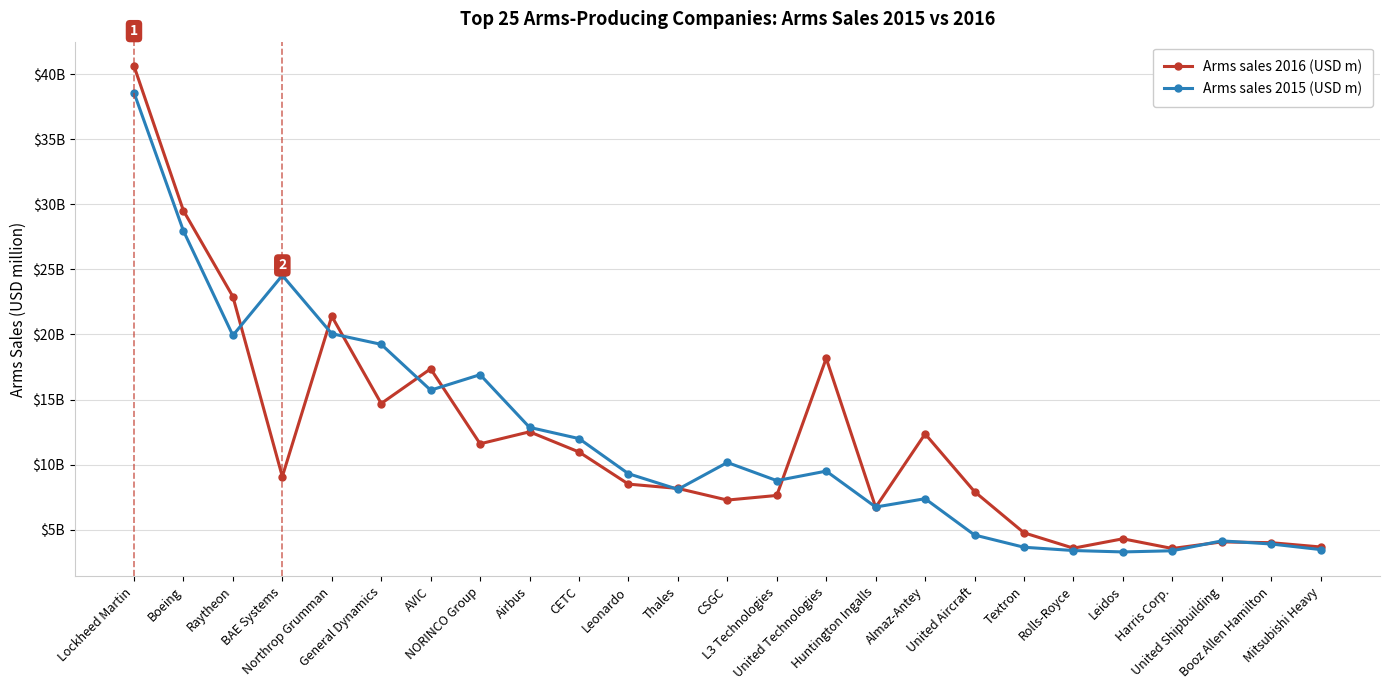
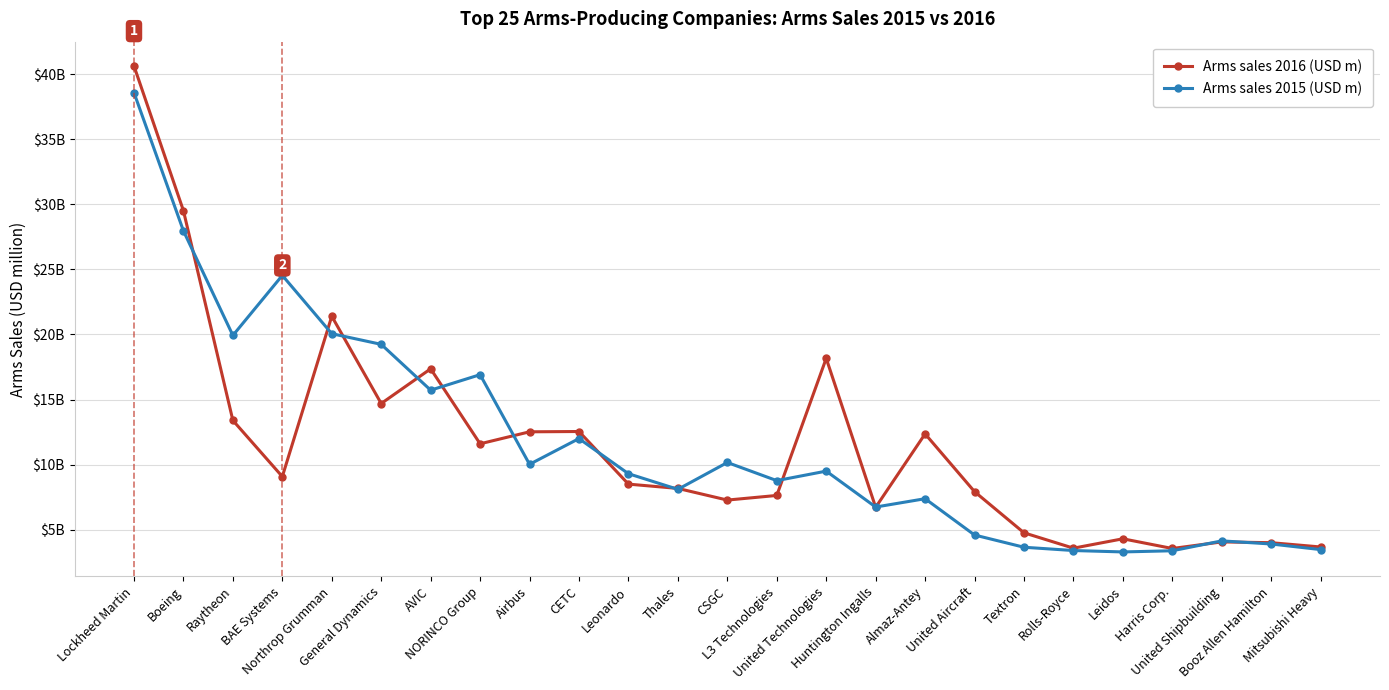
Arms sales 2016 (USD m), Raytheon: $22900000000 -> $13400000000
Arms sales 2015 (USD m), Airbus: $12900000000 -> $10000000000
Arms sales 2016 (USD m), CETC: $11000000000 -> $12500000000
